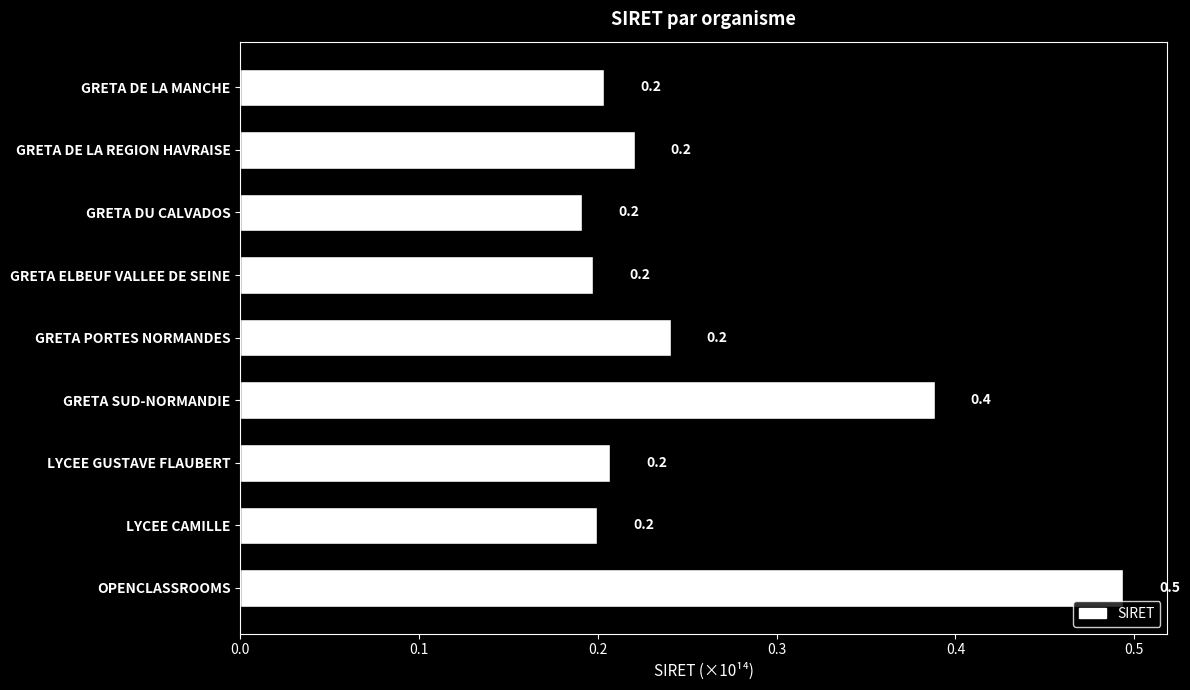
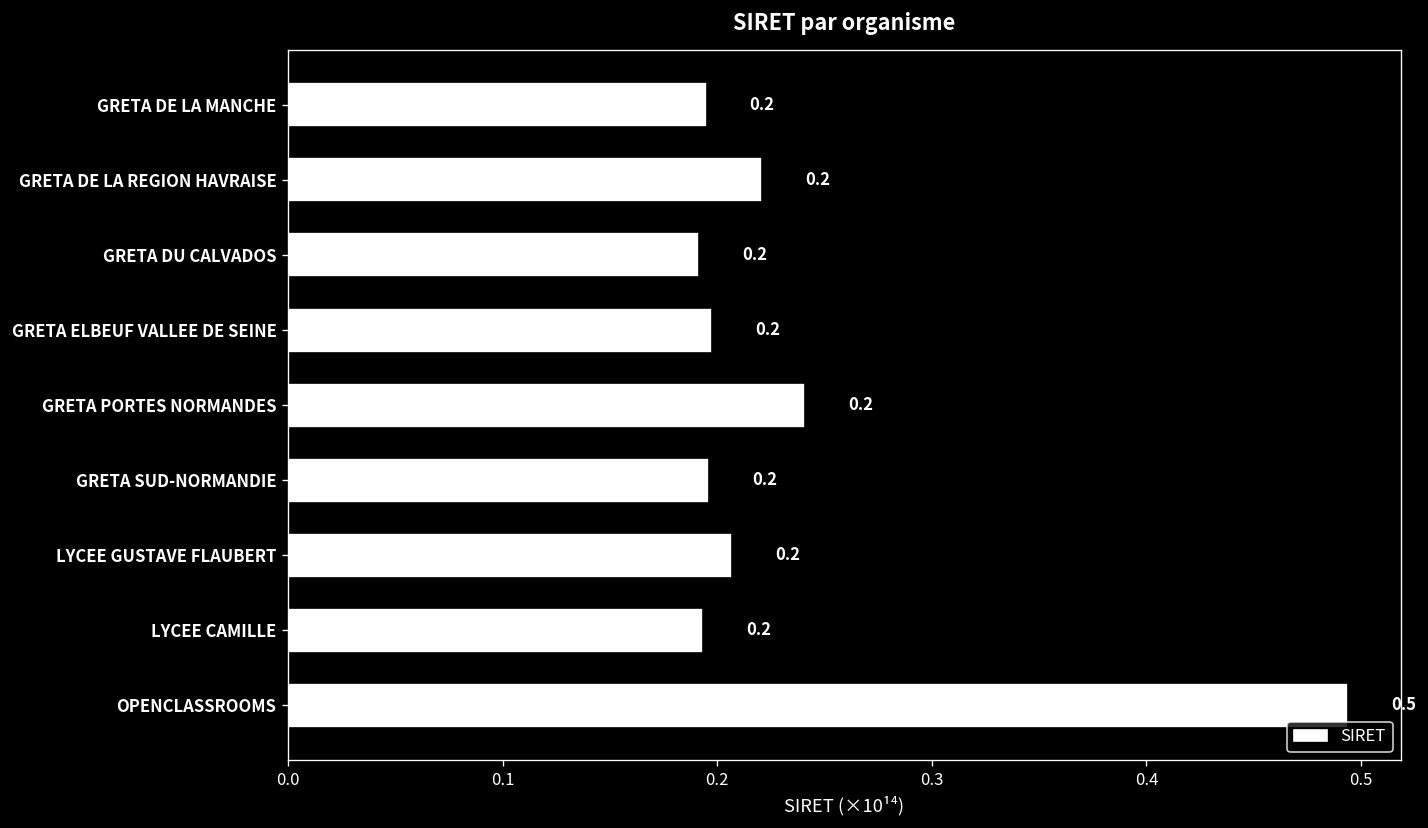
GRETA DE LA MANCHE: 0.204 -> 0.195
GRETA SUD-NORMANDIE: 0.4 -> 0.2
LYCEE CAMILLE: 0.200 -> 0.193
